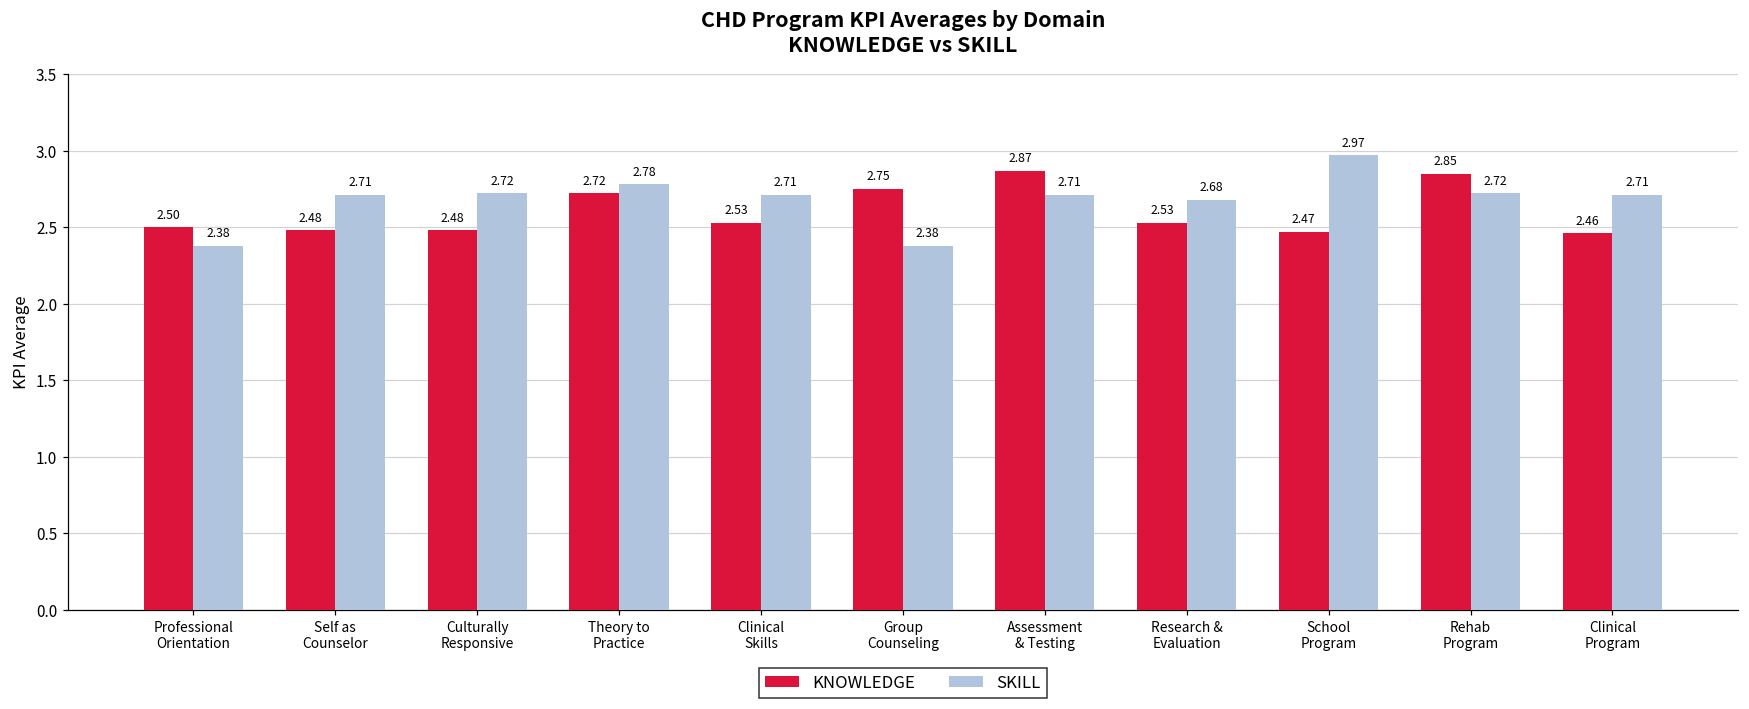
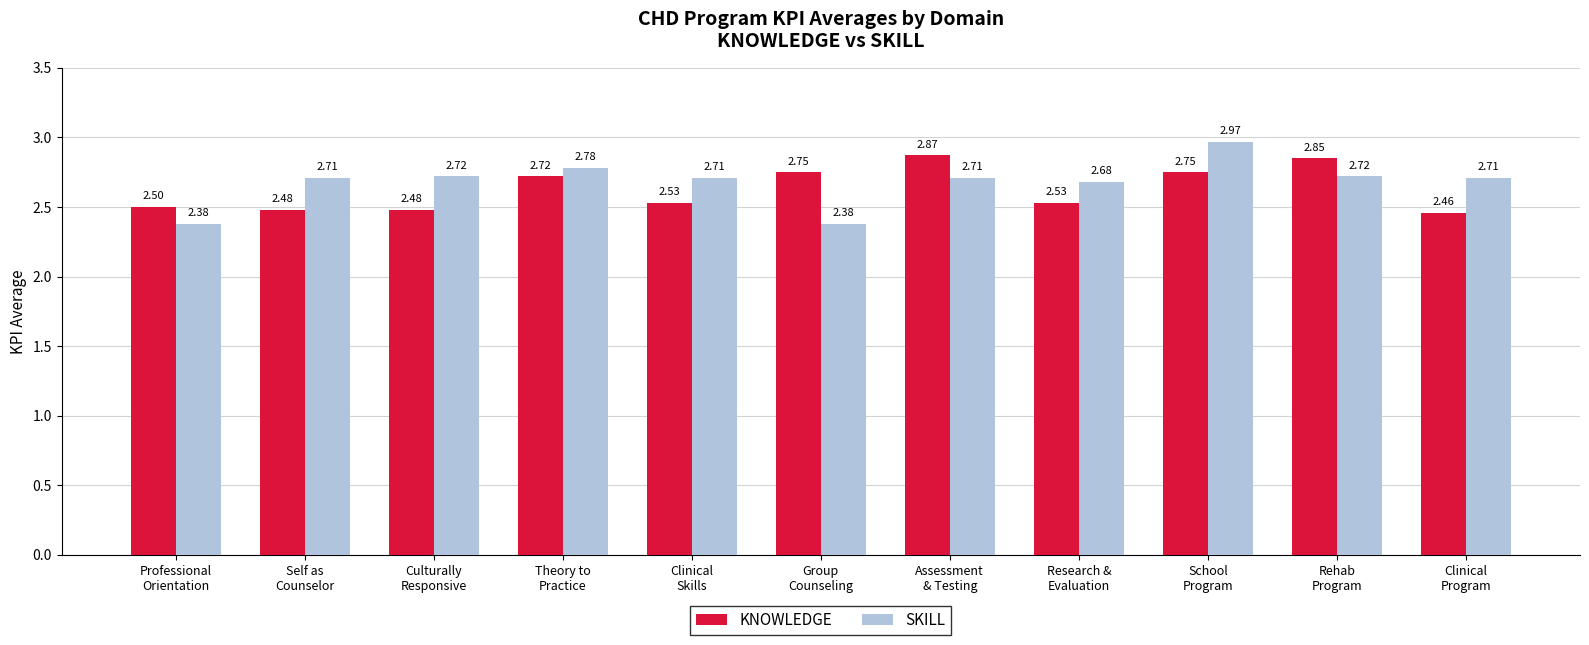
KNOWLEDGE, School Program: 2.47 -> 2.75
